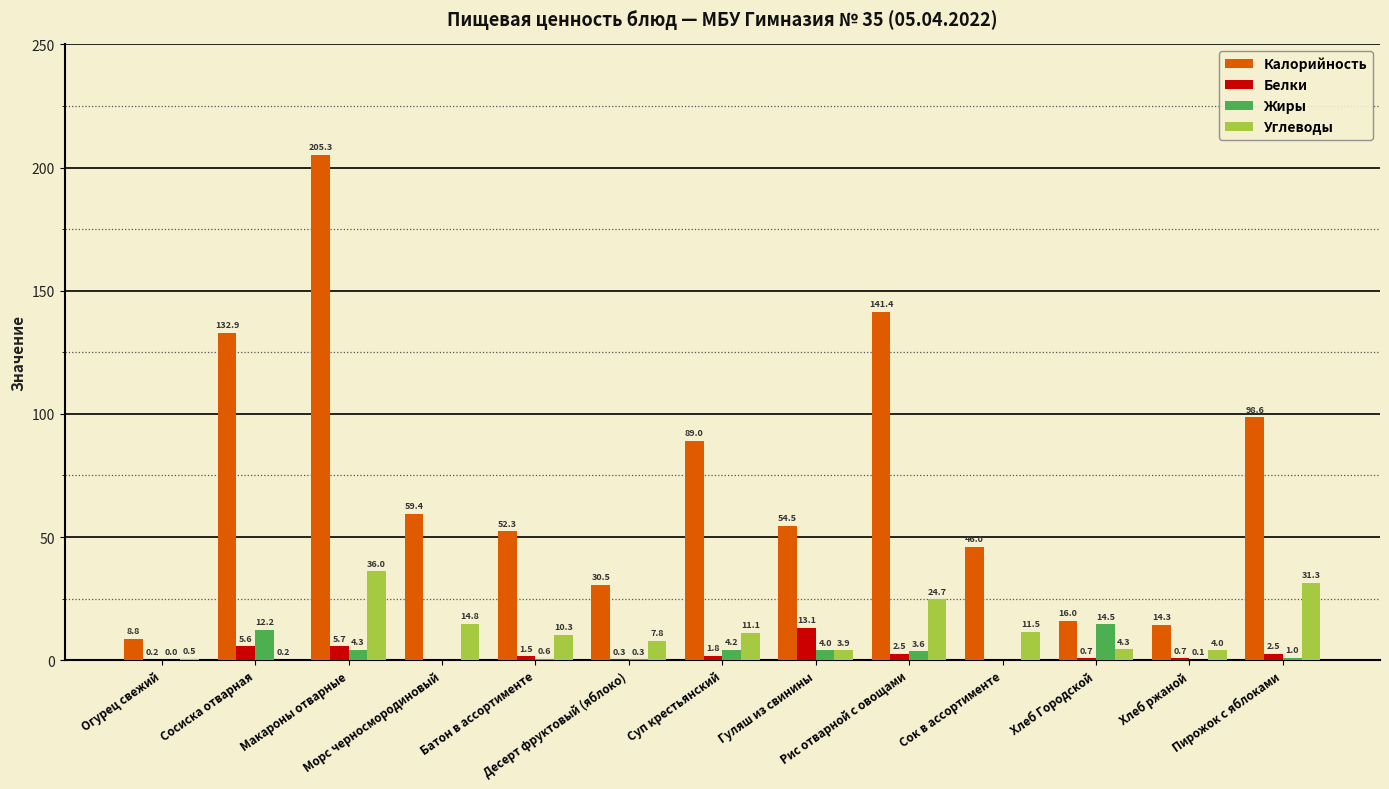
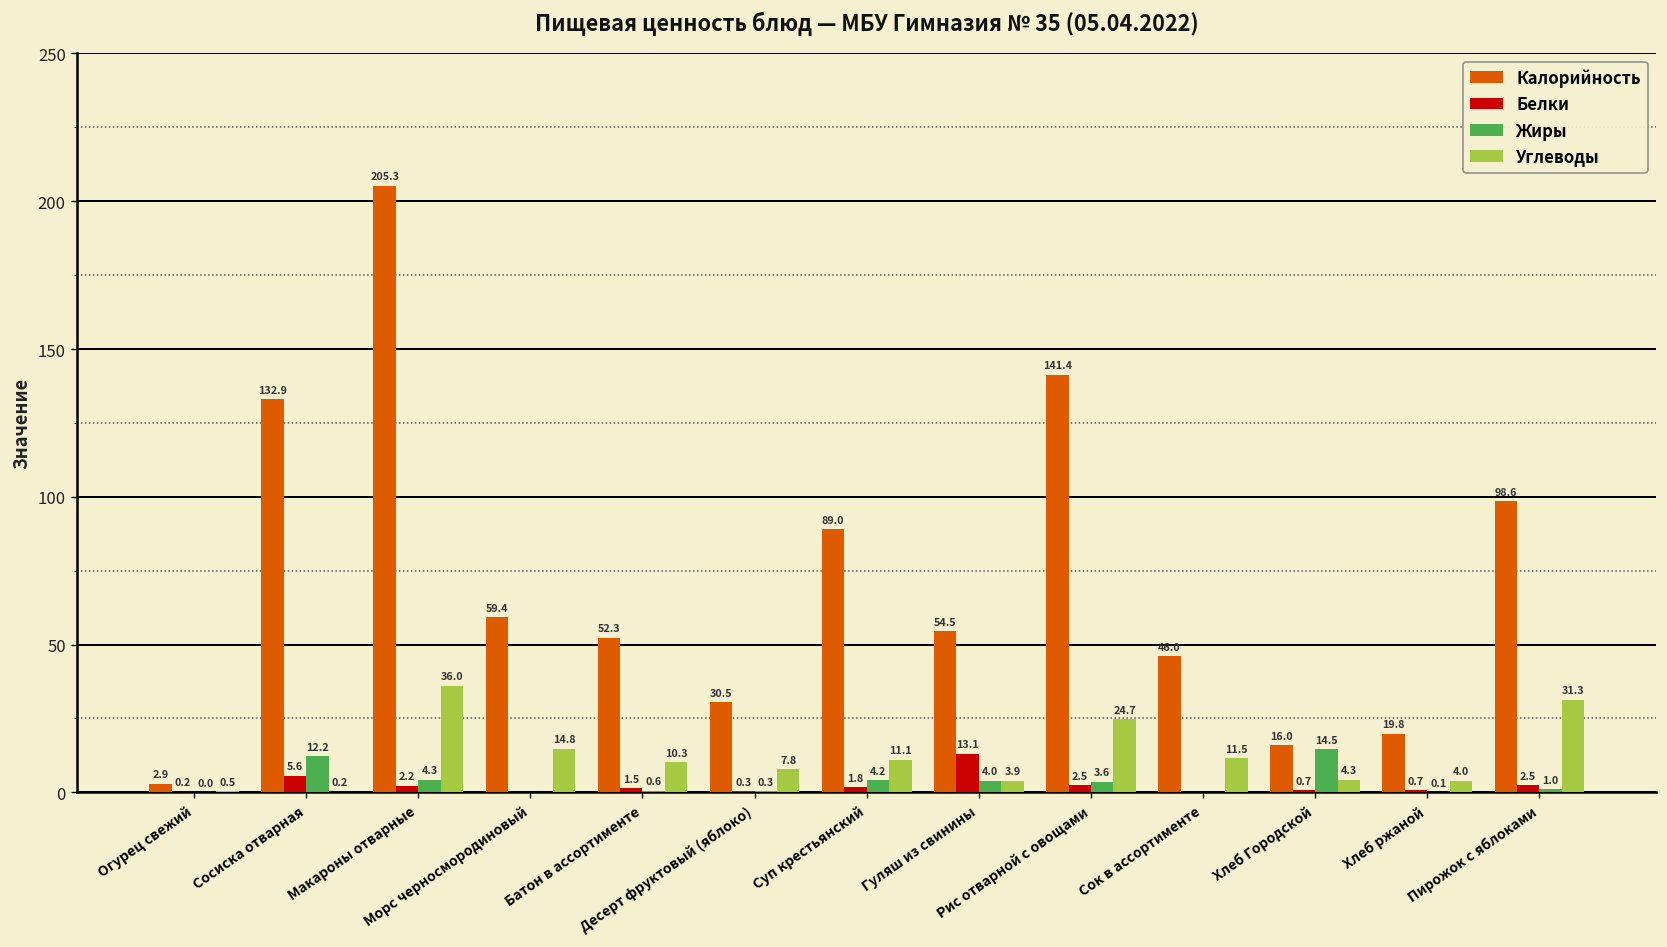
Калорийность, Огурец свежий: 8.8 -> 2.9
Белки, Макароны отварные: 5.7 -> 2.2
Калорийность, Хлеб ржаной: 14.3 -> 19.8
